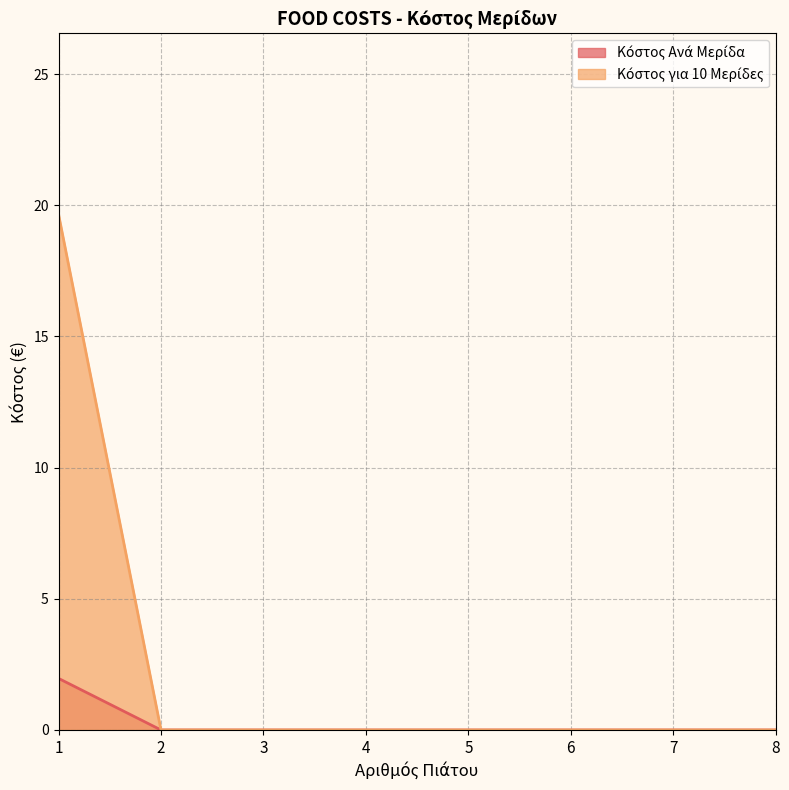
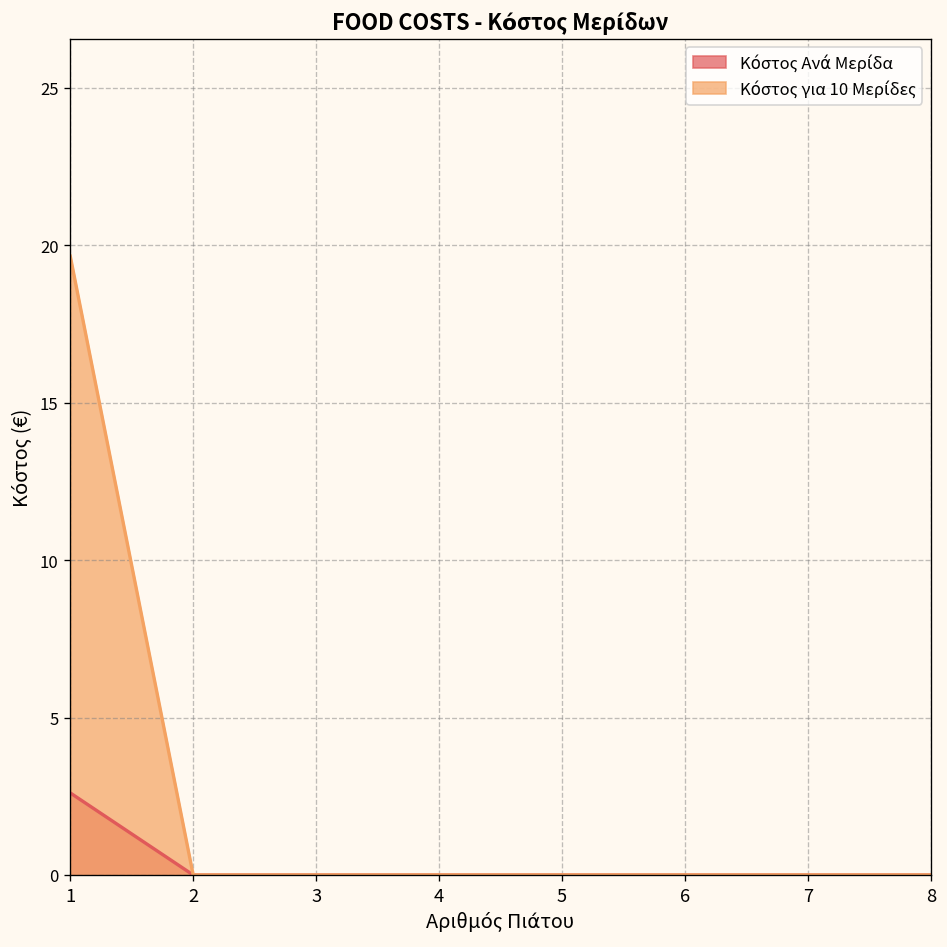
Κόστος Ανά Μερίδα, 1: 2.0 -> 2.6
